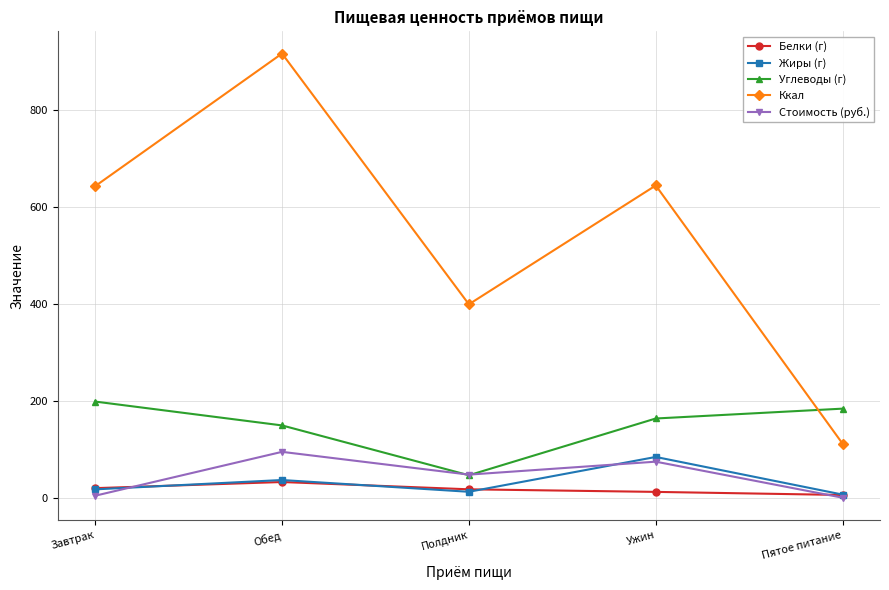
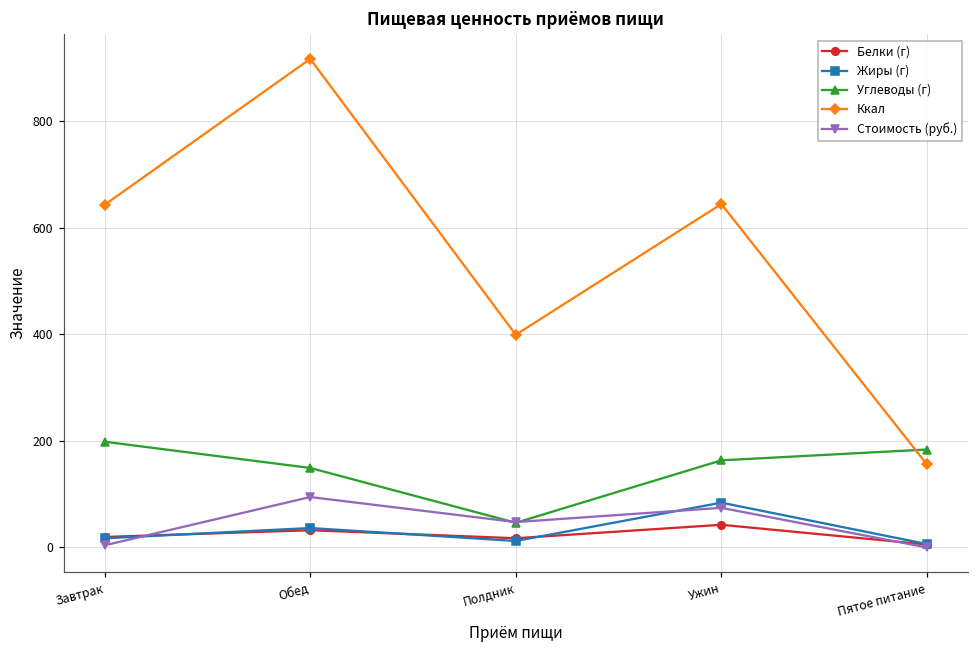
Белки (г), Ужин: 10 -> 40
Ккал, Пятое питание: 110 -> 160
